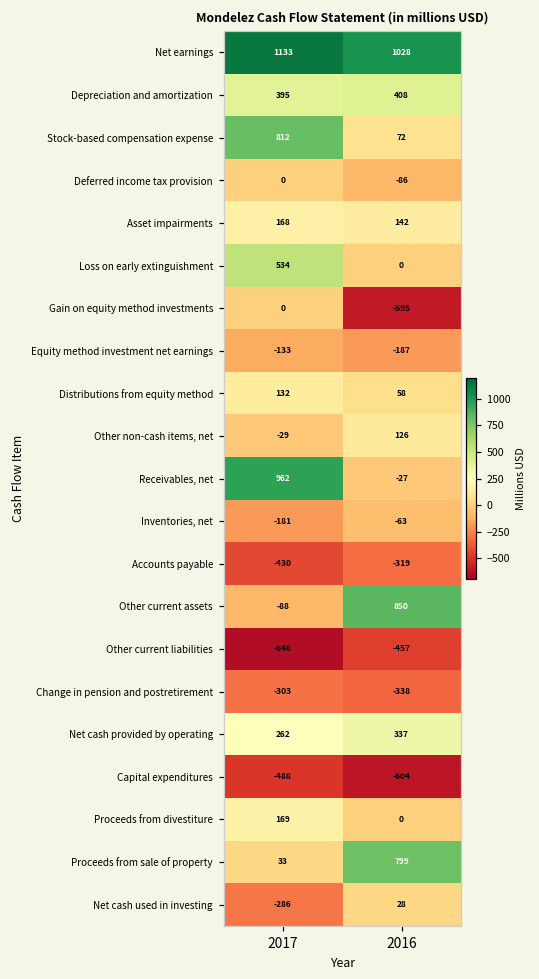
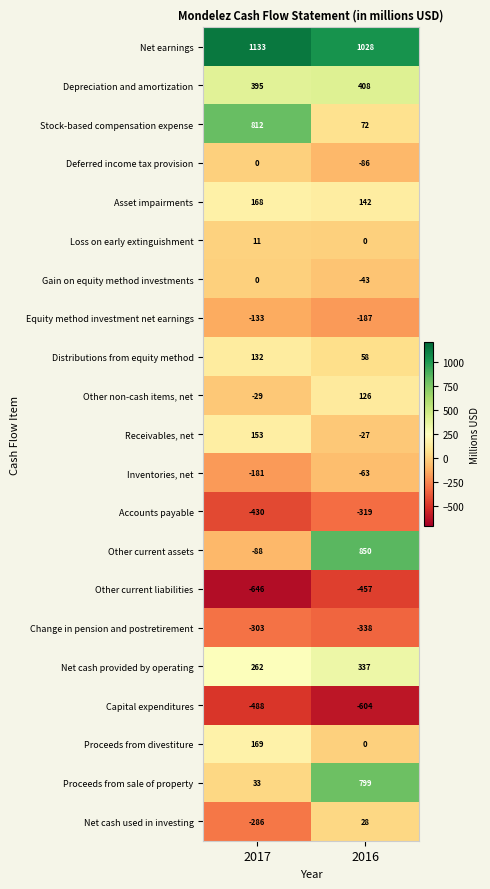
Loss on early extinguishment, 2017: 534 -> 11
Gain on equity method investments, 2016: -595 -> -43
Receivables, net, 2017: 962 -> 153
